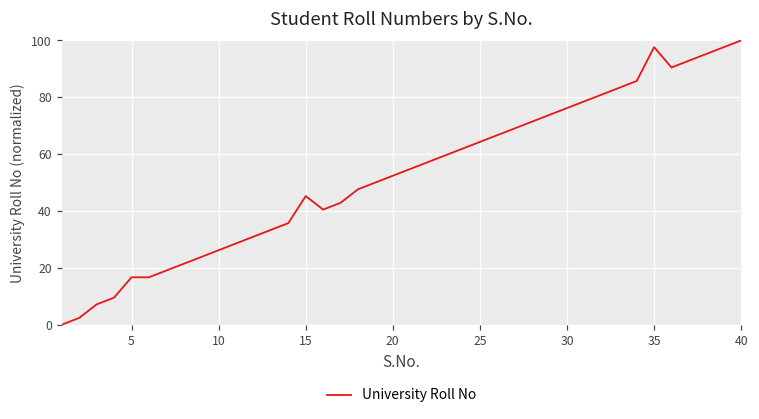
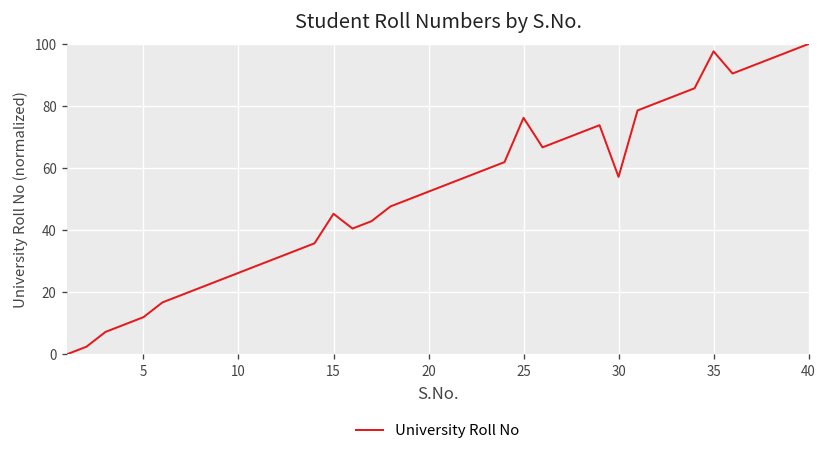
5: 17 -> 12
25: 64 -> 76
30: 76 -> 57
